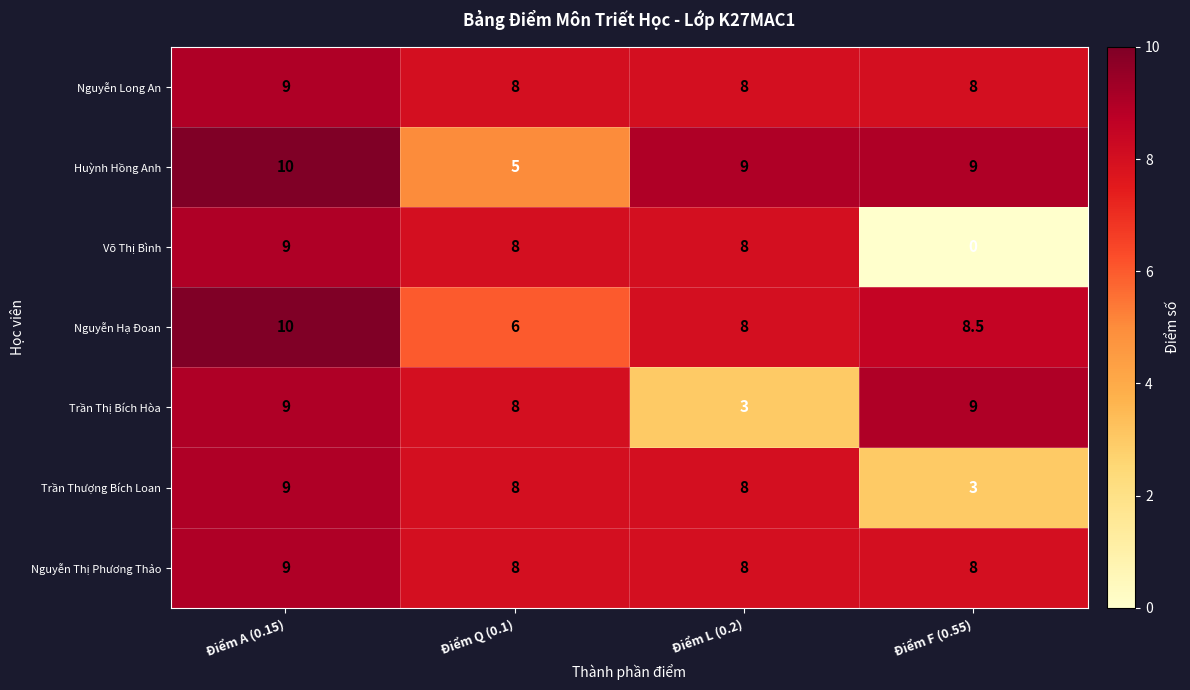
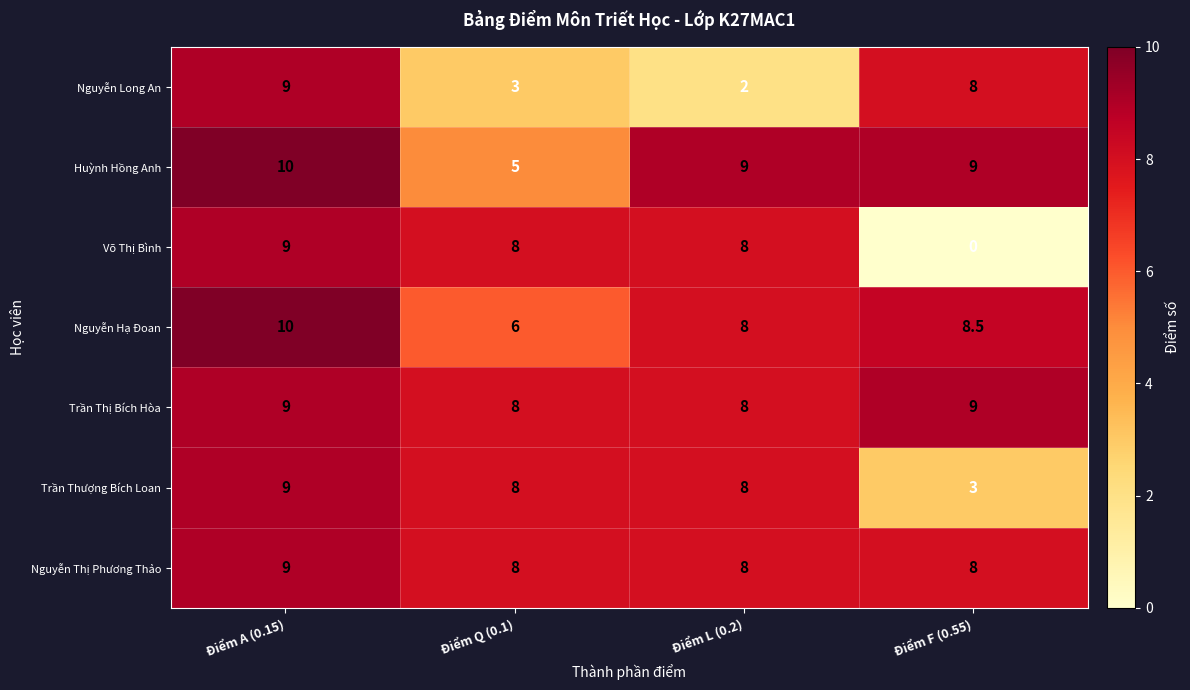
Nguyễn Long An, Điểm Q (0.1): 8 -> 3
Nguyễn Long An, Điểm L (0.2): 8 -> 2
Trần Thị Bích Hòa, Điểm L (0.2): 3 -> 8
